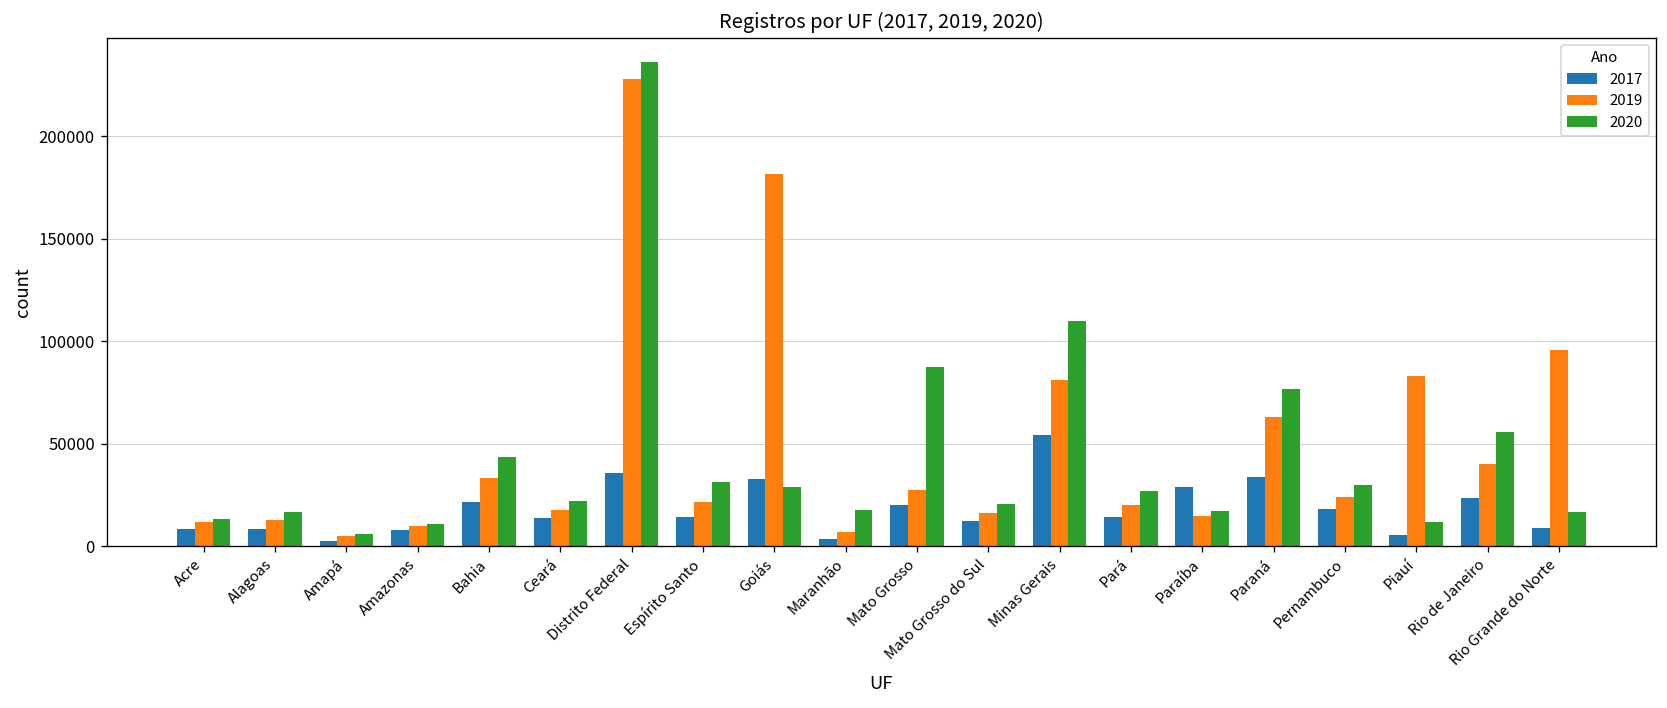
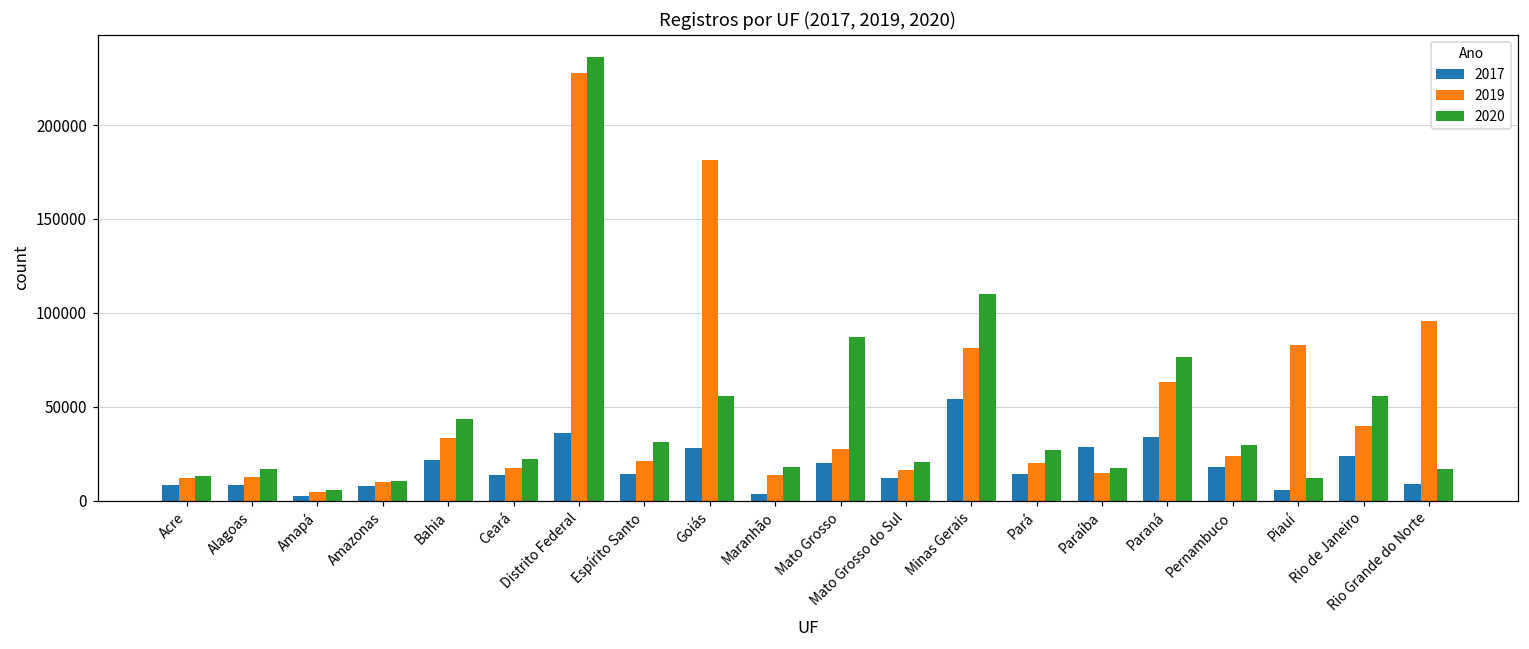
2017, Goiás: 33000 -> 28000
2020, Goiás: 29000 -> 56000
2019, Maranhão: 7000 -> 14000
